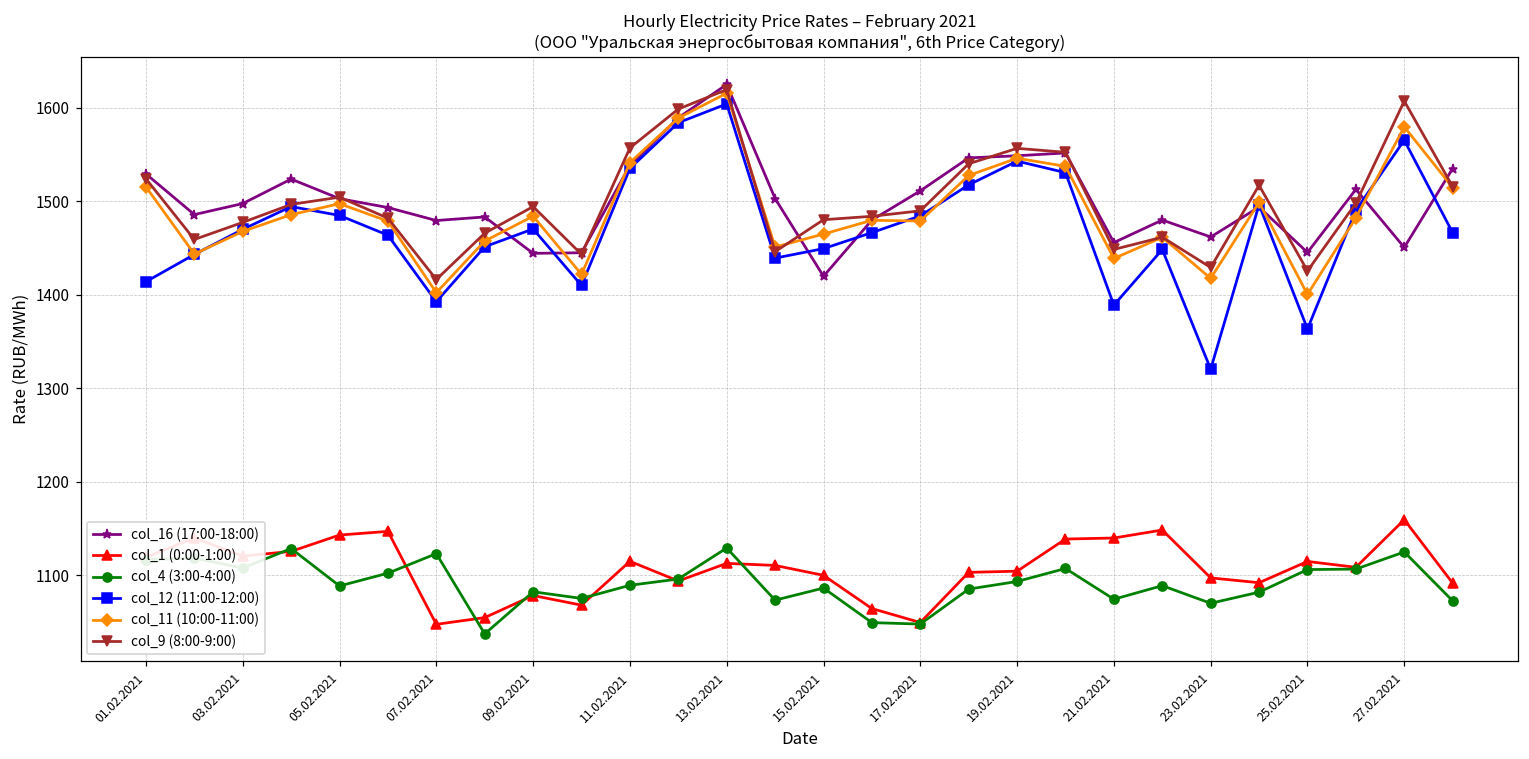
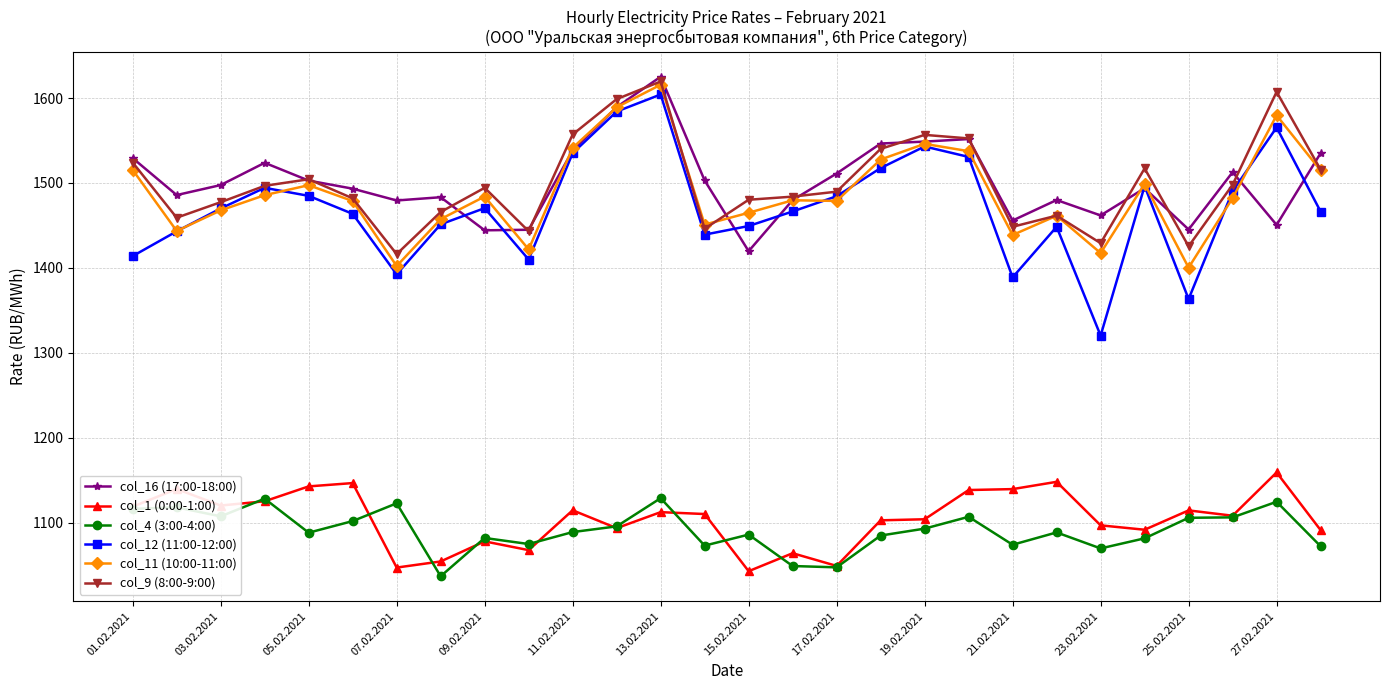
col_1 (0:00-1:00), 15.02.2021: 1100 -> 1040
